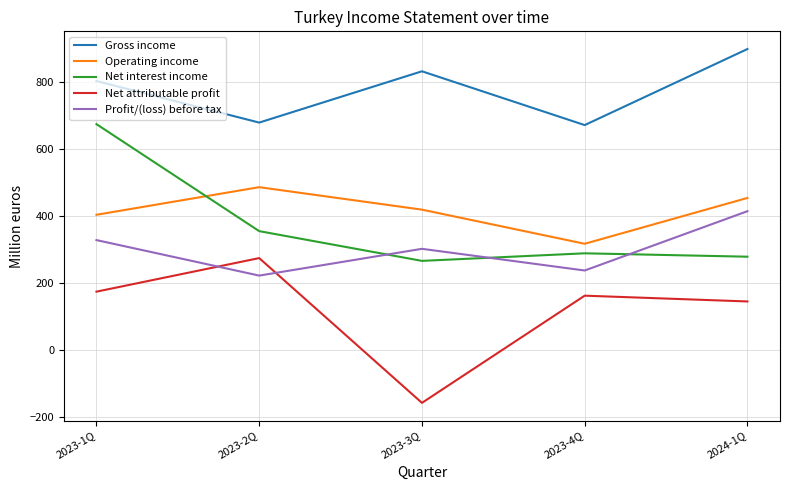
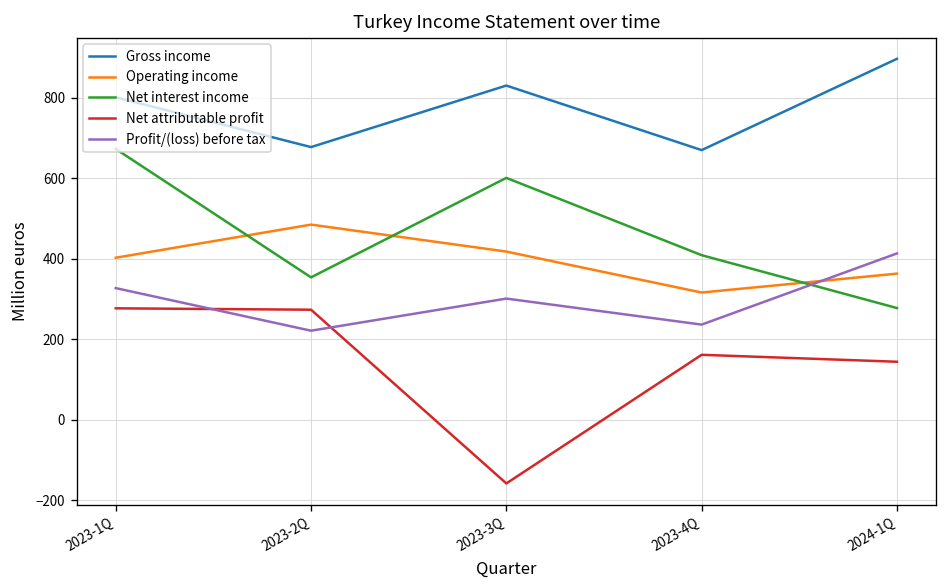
Net attributable profit, 2023-1Q: 170 -> 280
Net interest income, 2023-3Q: 270 -> 600
Net interest income, 2023-4Q: 290 -> 410
Operating income, 2024-1Q: 450 -> 360
